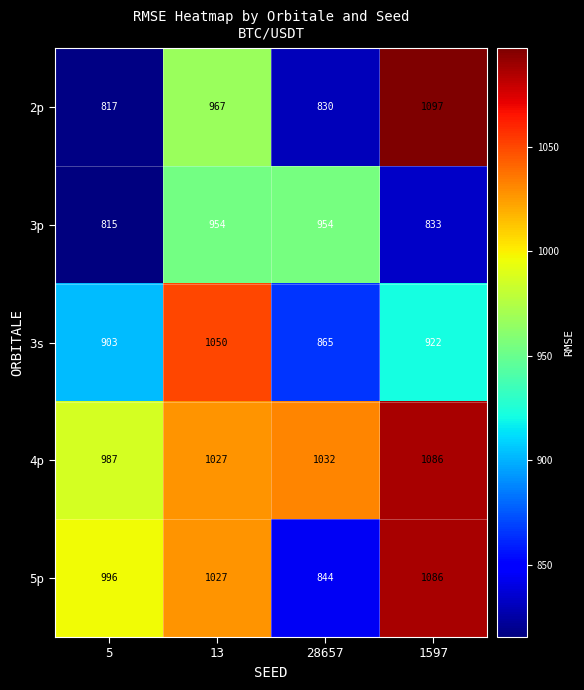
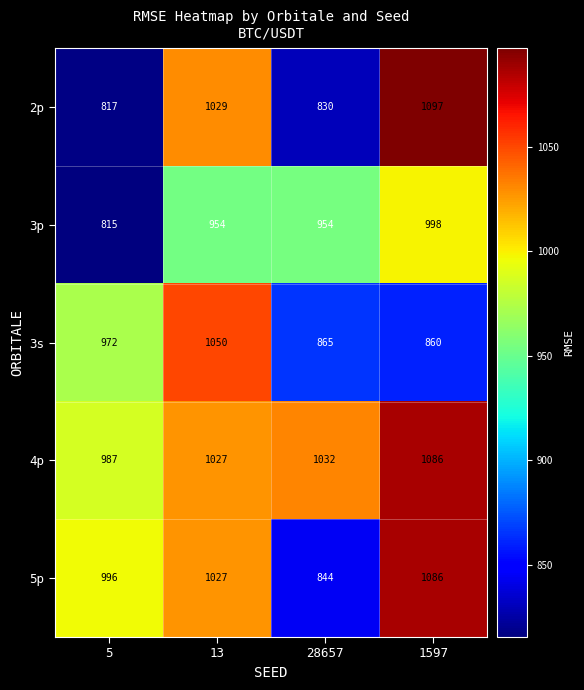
2p, 13: 967 -> 1029
3p, 1597: 833 -> 998
3s, 5: 903 -> 972
3s, 1597: 922 -> 860
